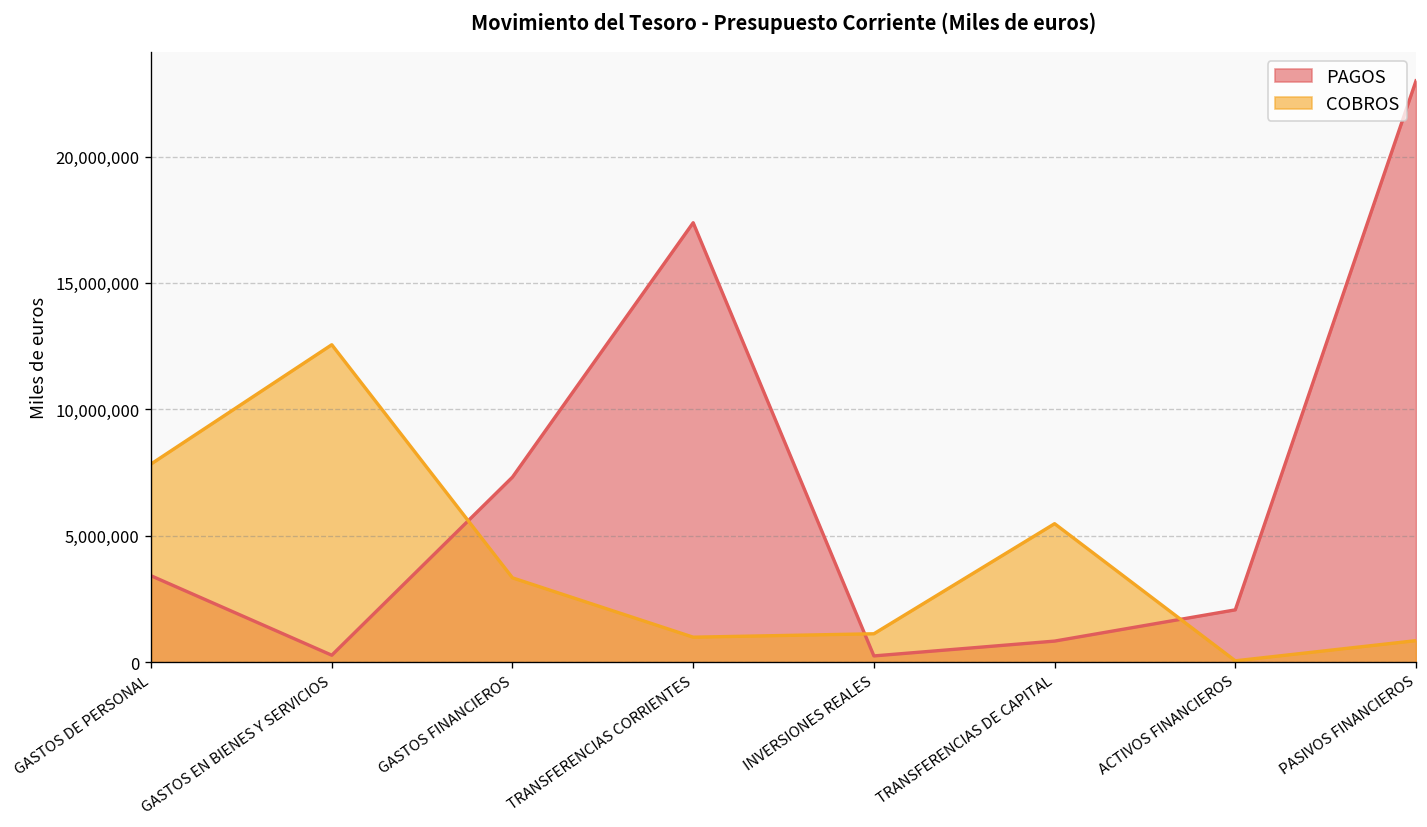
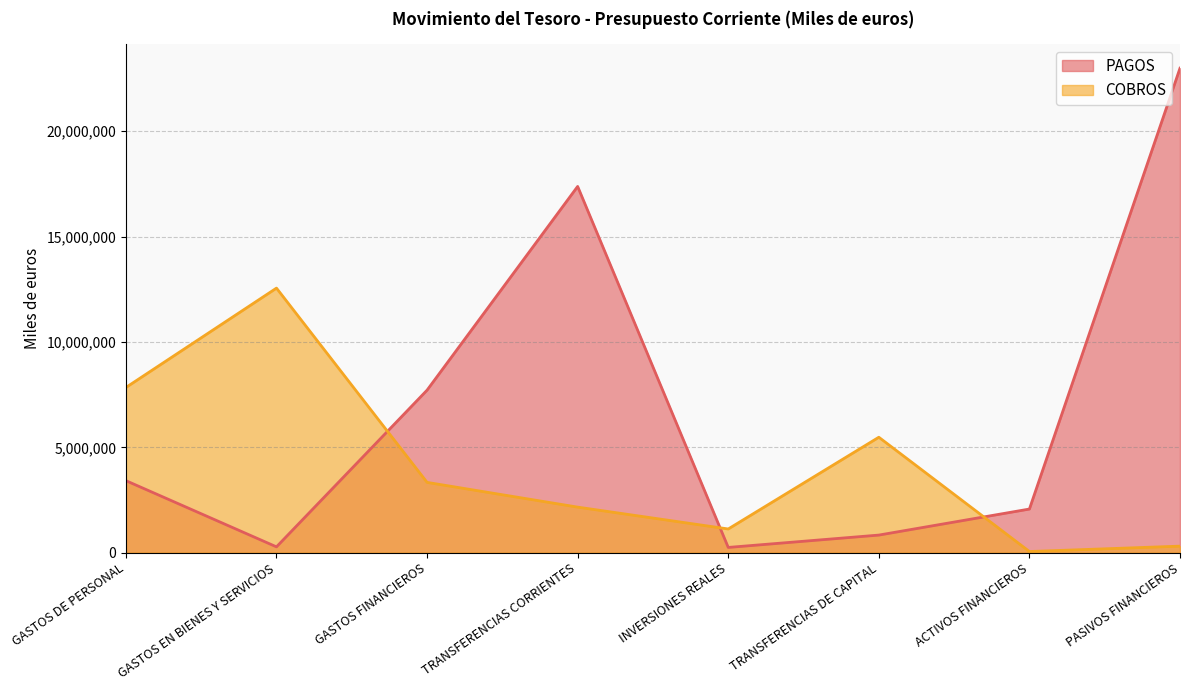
PAGOS, GASTOS FINANCIEROS: 7,300,000 -> 7,700,000
COBROS, TRANSFERENCIAS CORRIENTES: 1,000,000 -> 2,200,000
COBROS, PASIVOS FINANCIEROS: 900,000 -> 300,000
